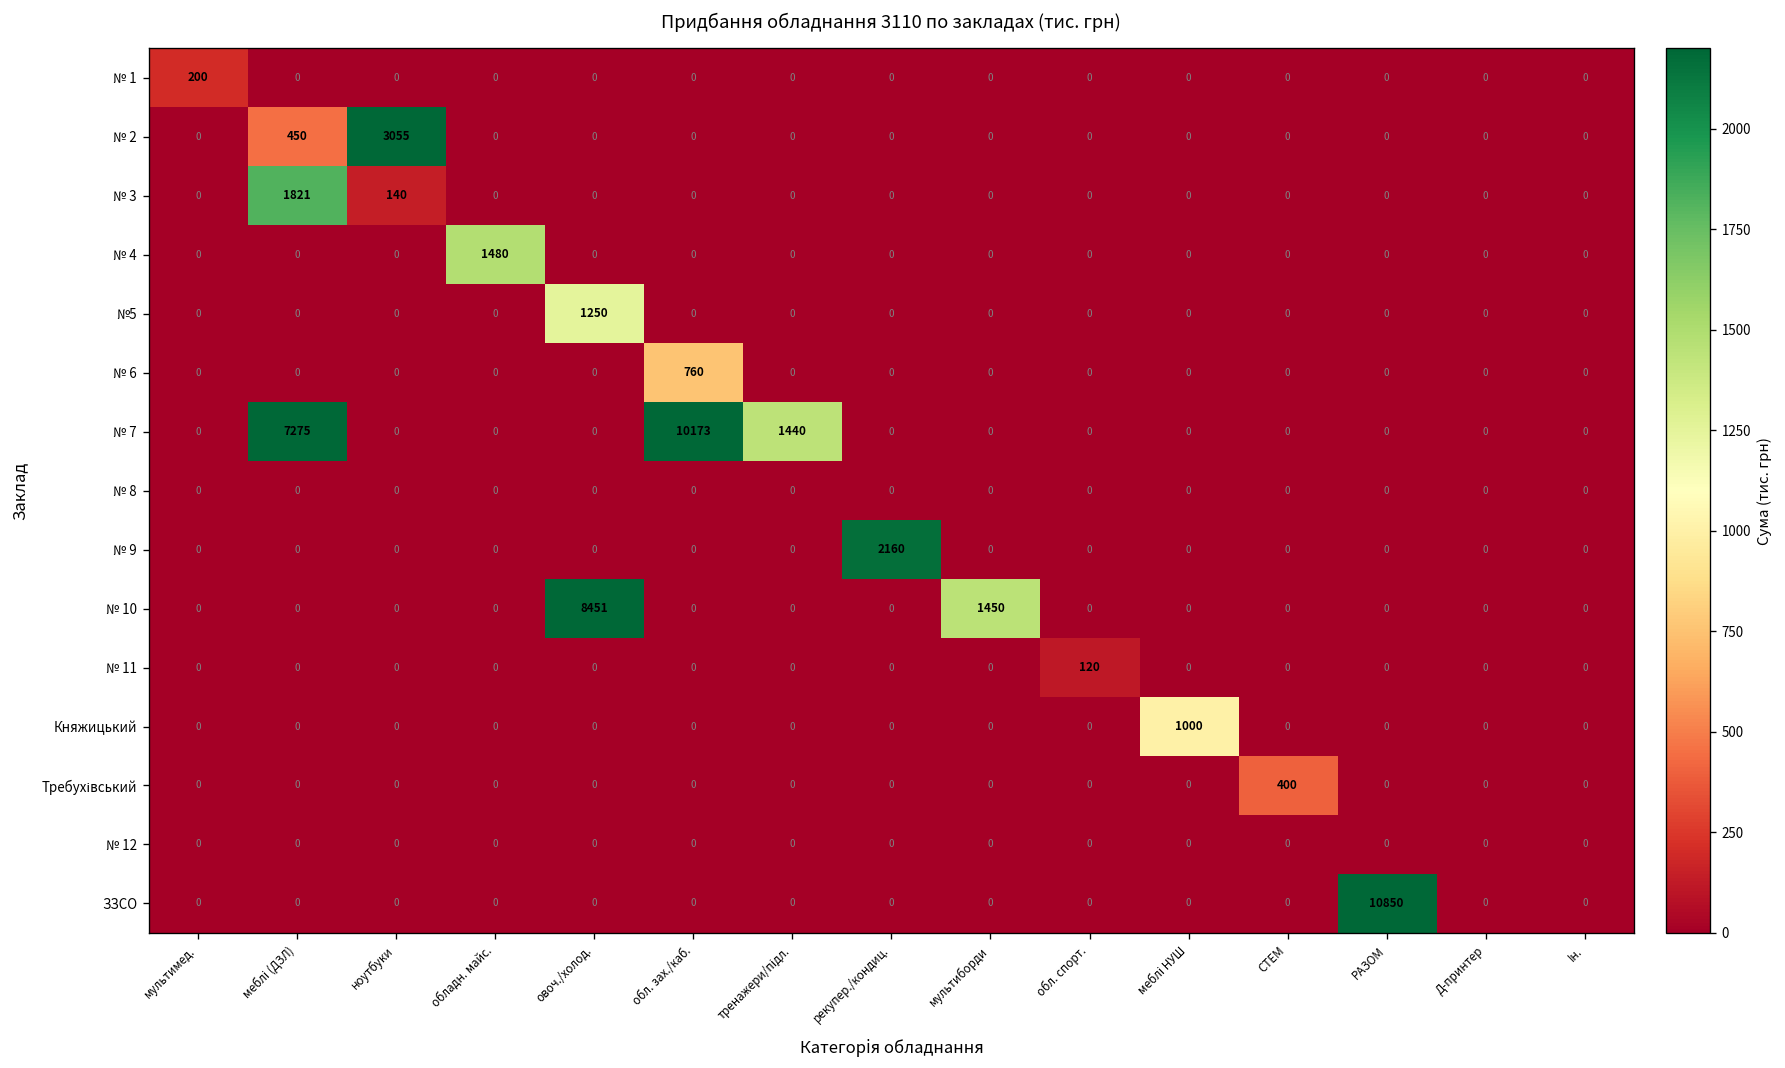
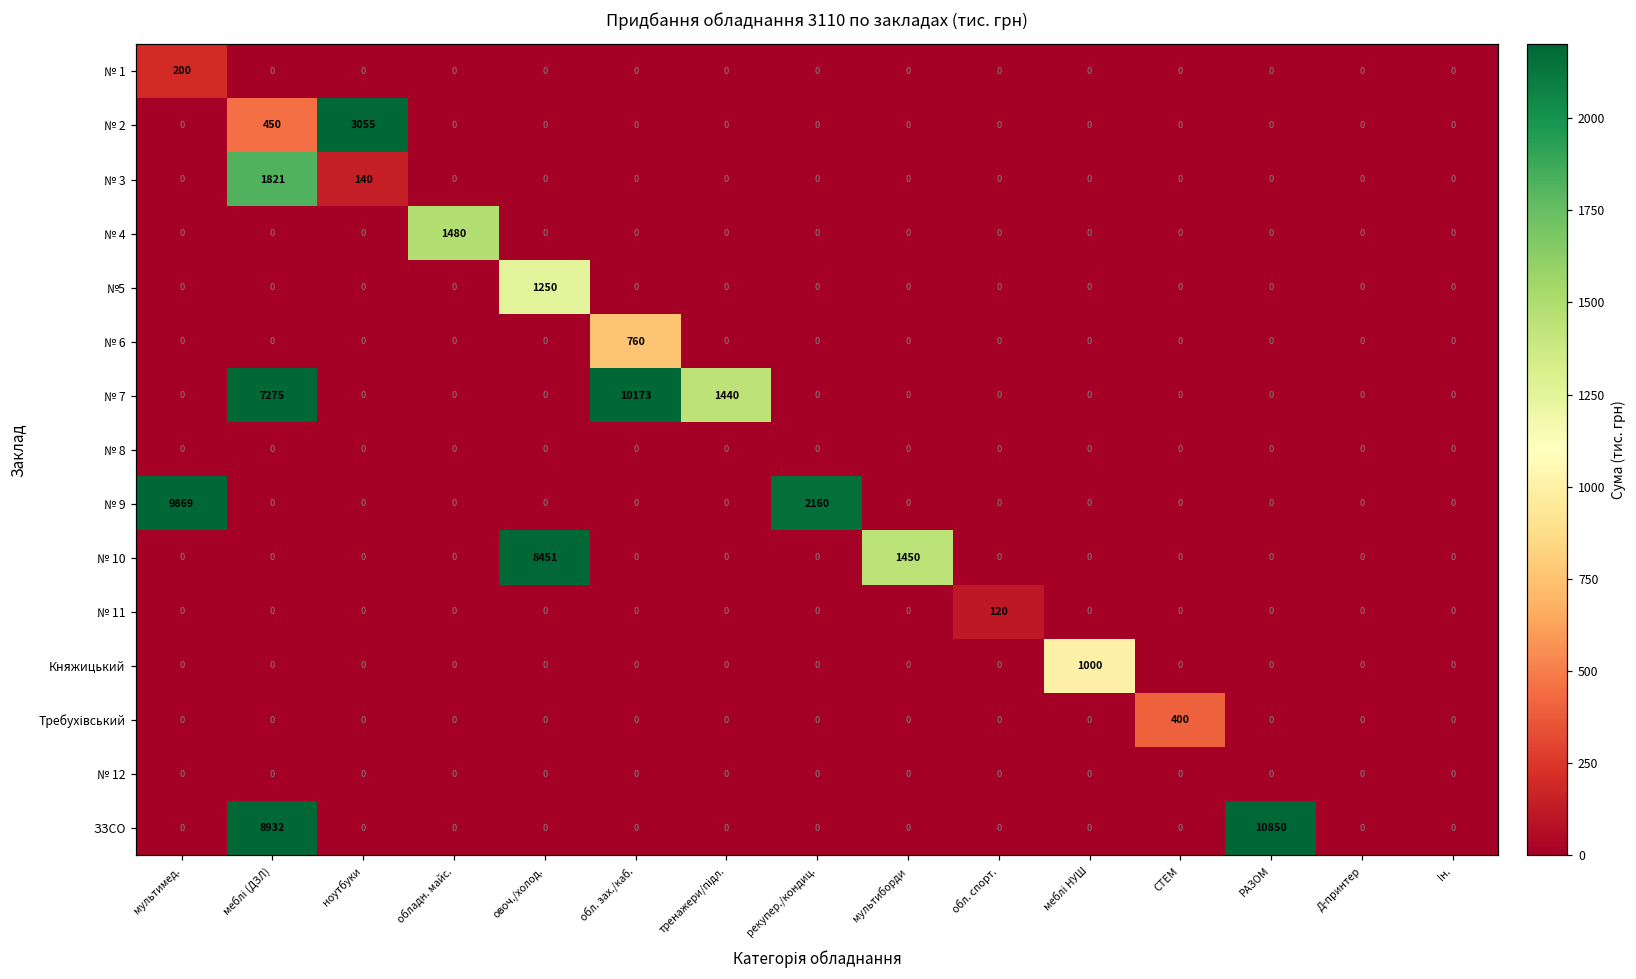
№ 9, мультимед.: 0 -> 9869
ЗЗСО, меблі (ДЗЛ): 0 -> 8932
